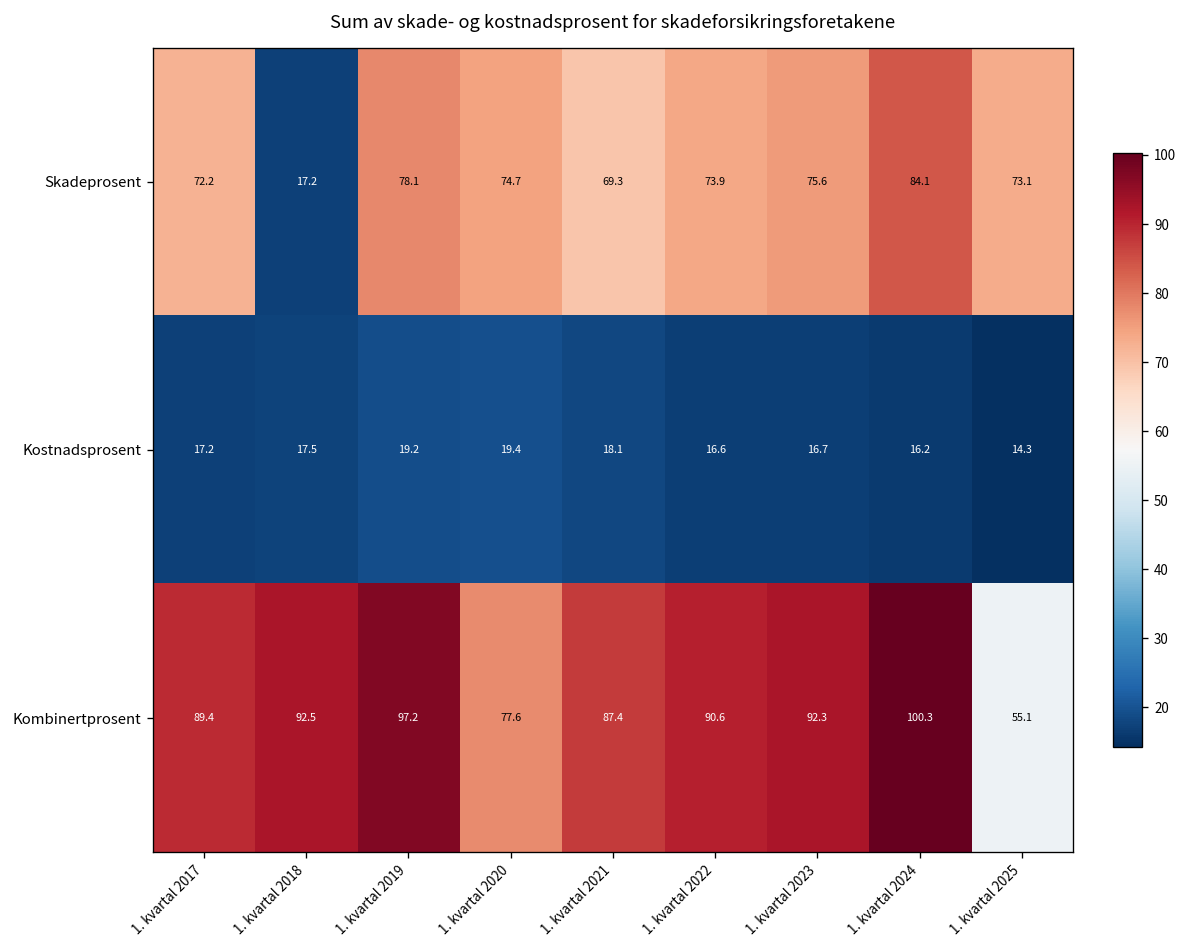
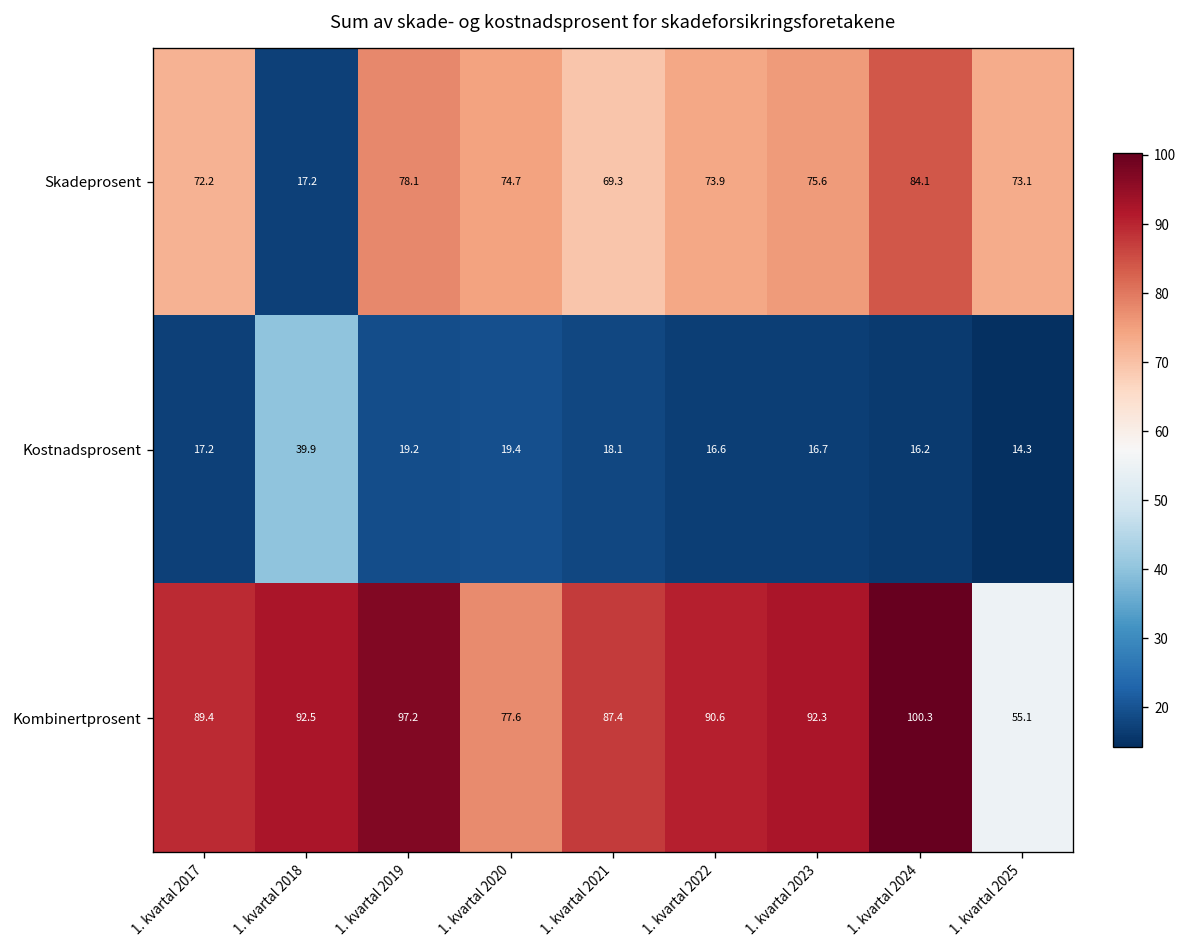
Kostnadsprosent, 1. kvartal 2018: 17.5 -> 39.9
